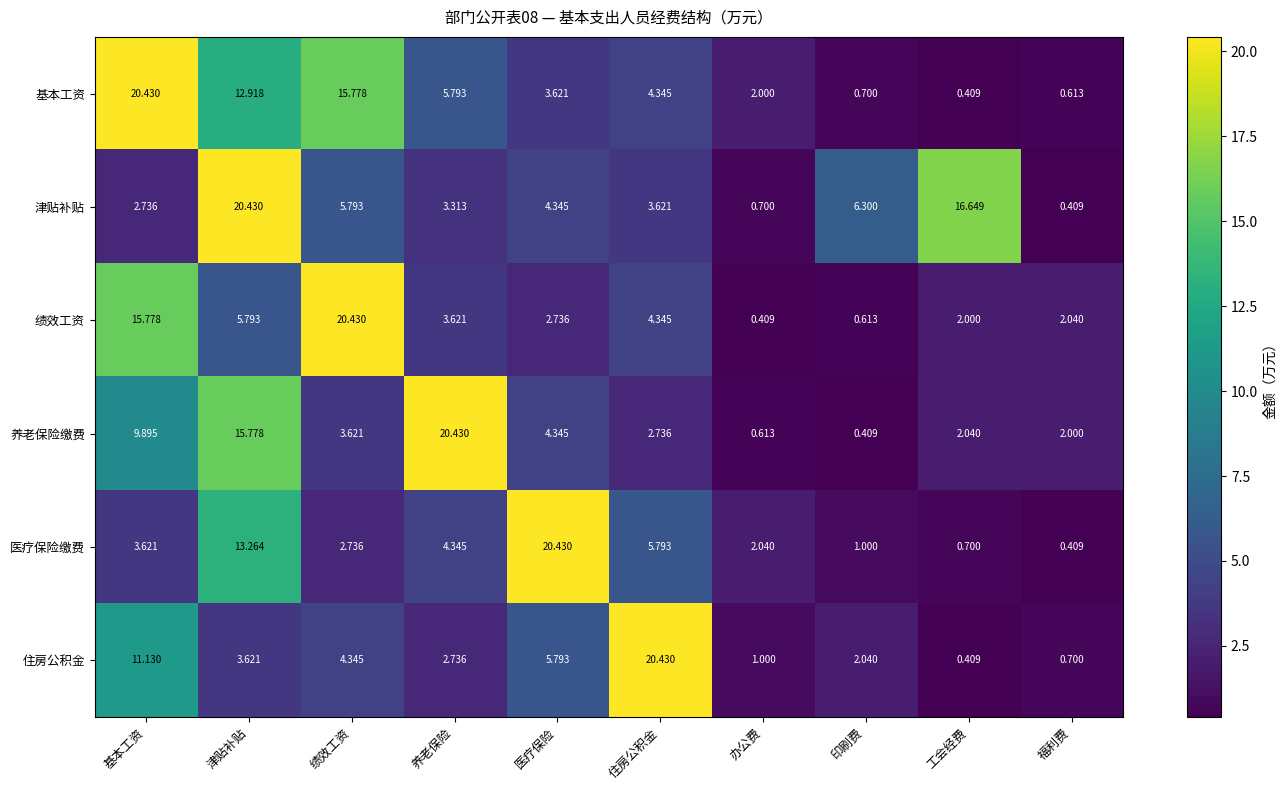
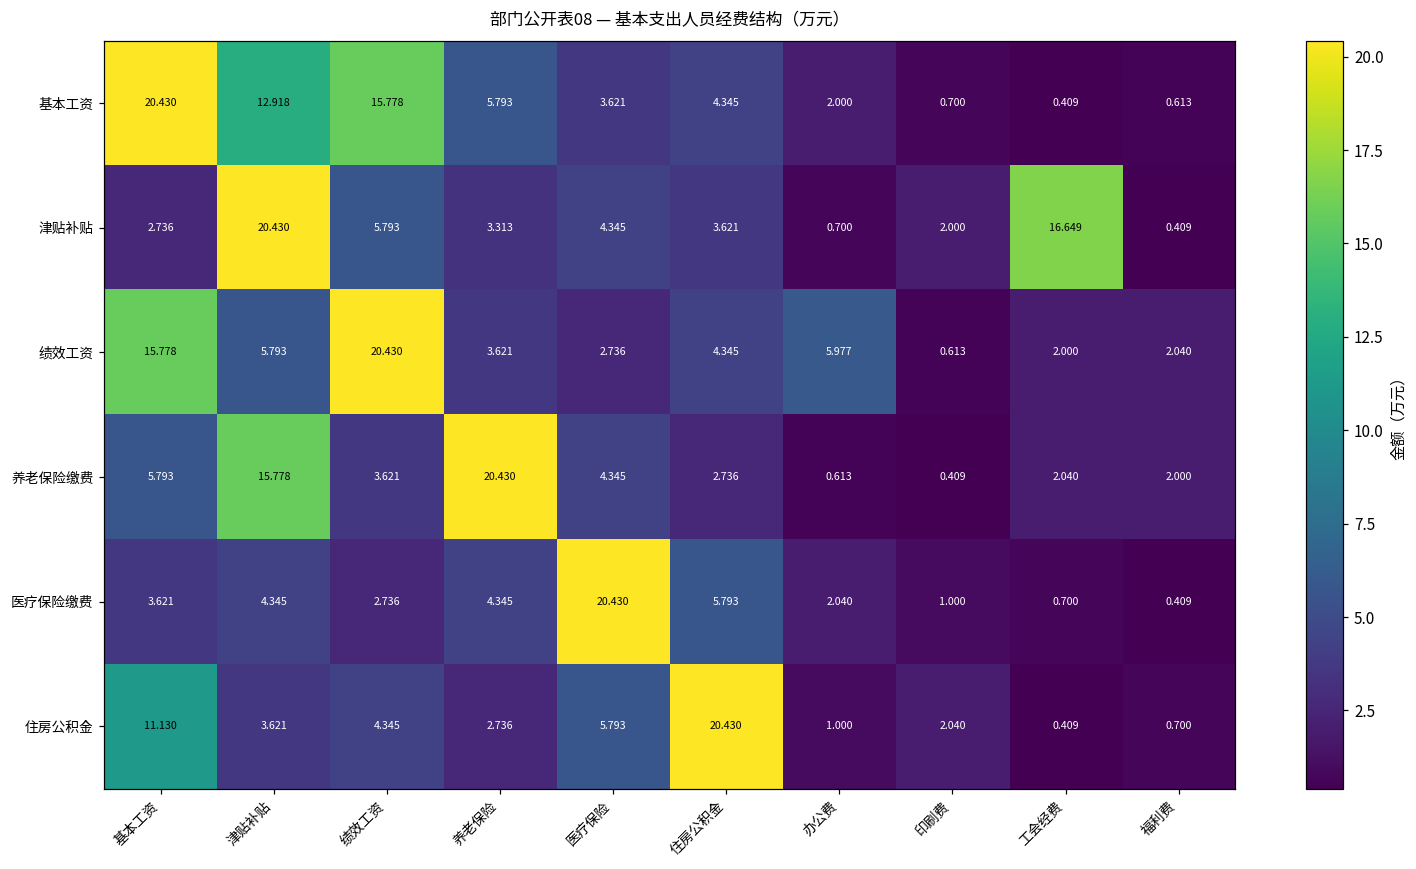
津贴补贴, 印刷费: 6.300 -> 2.000
绩效工资, 办公费: 0.409 -> 5.977
养老保险缴费, 基本工资: 9.895 -> 5.793
医疗保险缴费, 津贴补贴: 13.264 -> 4.345
